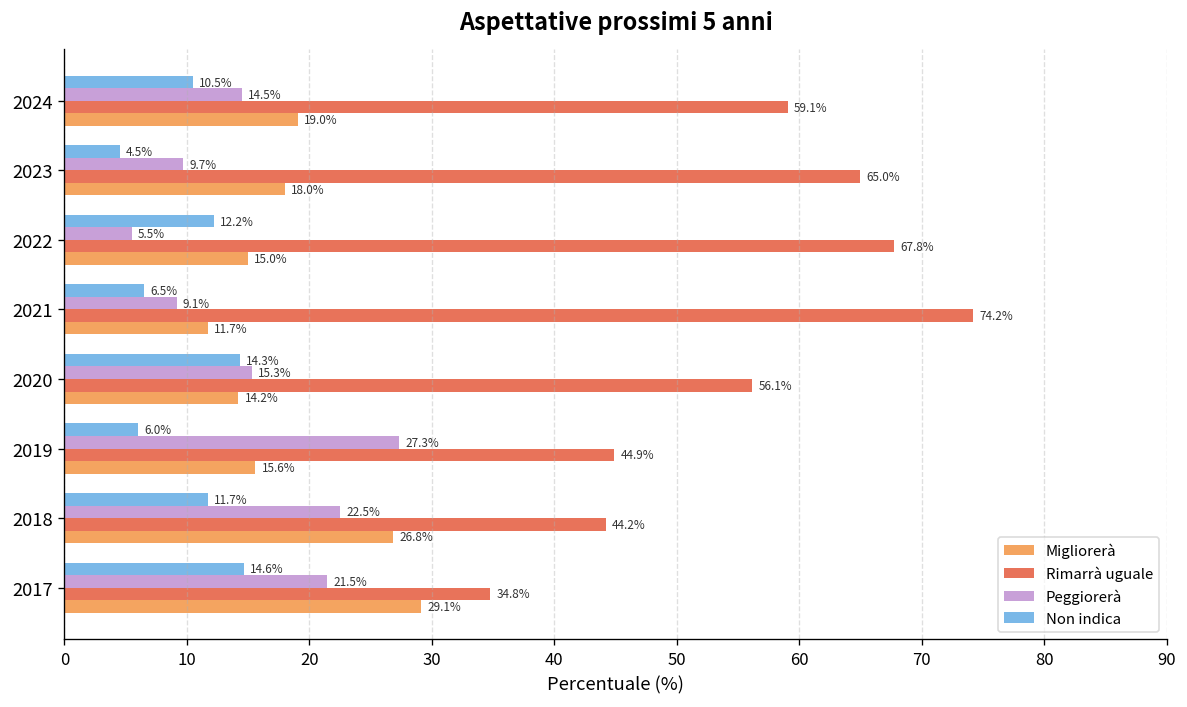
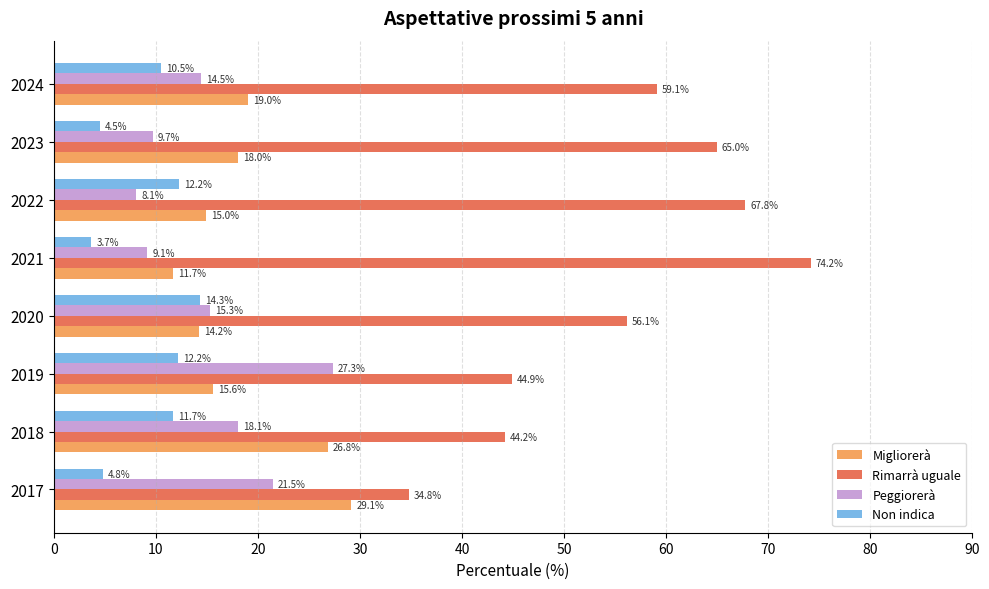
Peggiorerà, 2022: 5.5% -> 8.1%
Non indica, 2021: 6.5% -> 3.7%
Non indica, 2019: 6.0% -> 12.2%
Peggiorerà, 2018: 22.5% -> 18.1%
Non indica, 2017: 14.6% -> 4.8%
